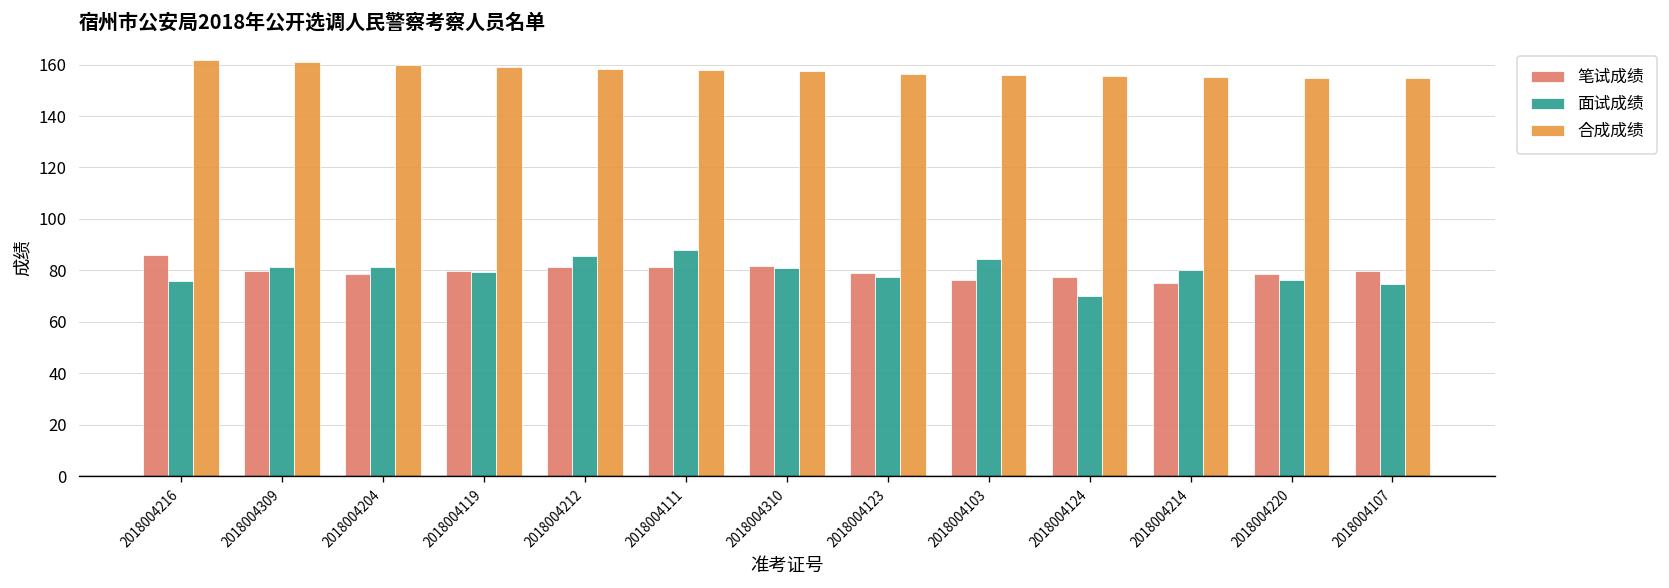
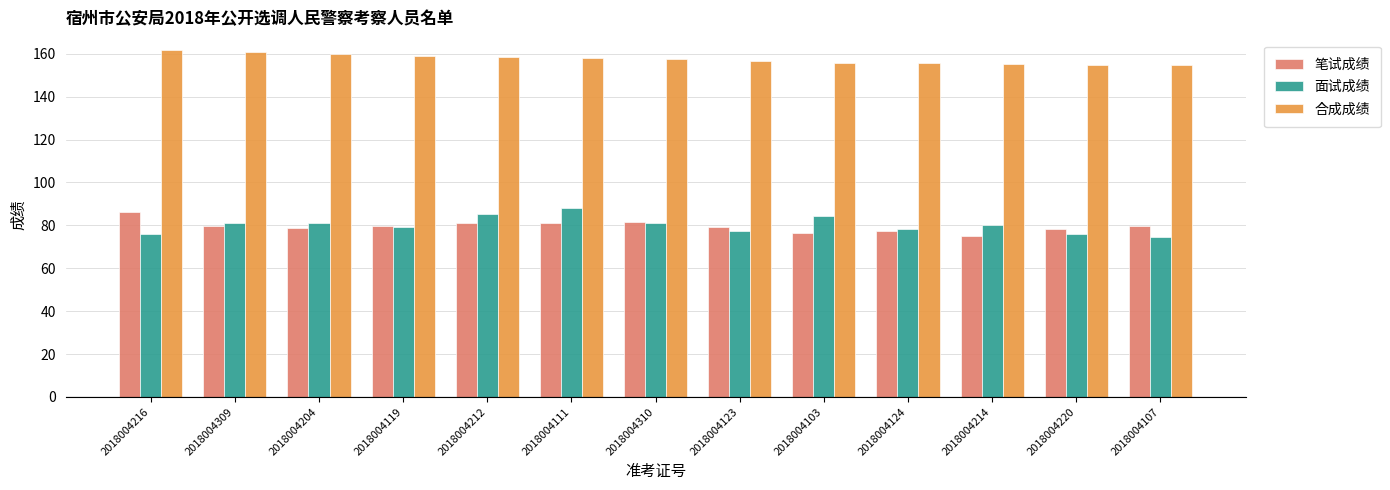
面试成绩, 2018004124: 70 -> 78
